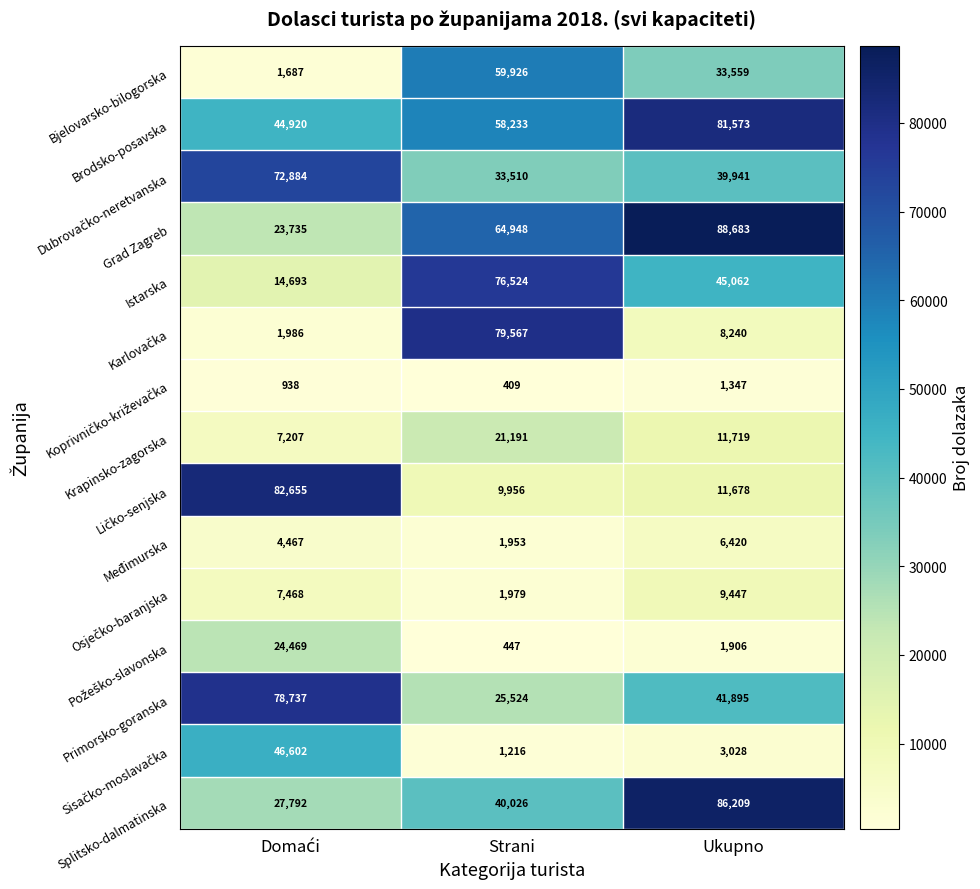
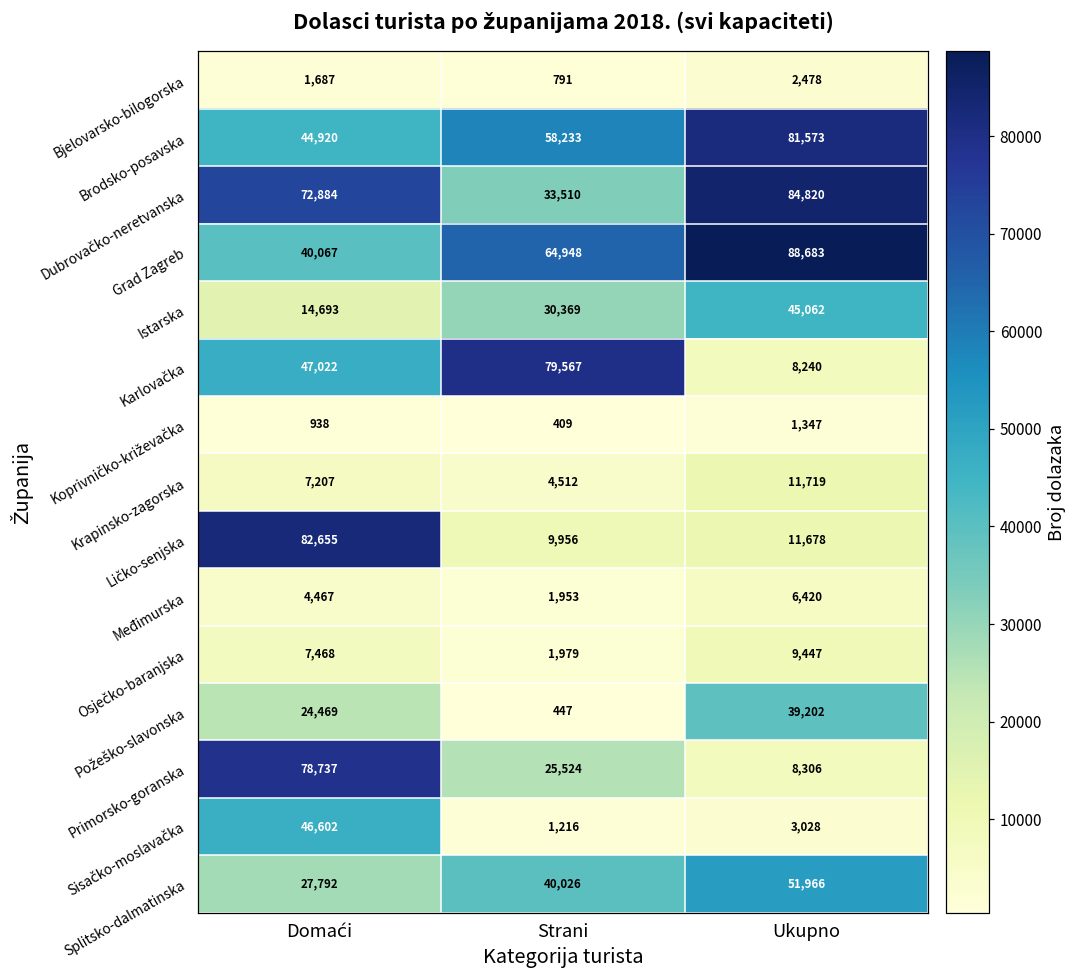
Bjelovarsko-bilogorska, Strani: 59,926 -> 791
Bjelovarsko-bilogorska, Ukupno: 33,559 -> 2,478
Dubrovačko-neretvanska, Ukupno: 39,941 -> 84,820
Grad Zagreb, Domaći: 23,735 -> 40,067
Istarska, Strani: 76,524 -> 30,369
Karlovačka, Domaći: 1,986 -> 47,022
Krapinsko-zagorska, Strani: 21,191 -> 4,512
Požeško-slavonska, Ukupno: 1,906 -> 39,202
Primorsko-goranska, Ukupno: 41,895 -> 8,306
Splitsko-dalmatinska, Ukupno: 86,209 -> 51,966
